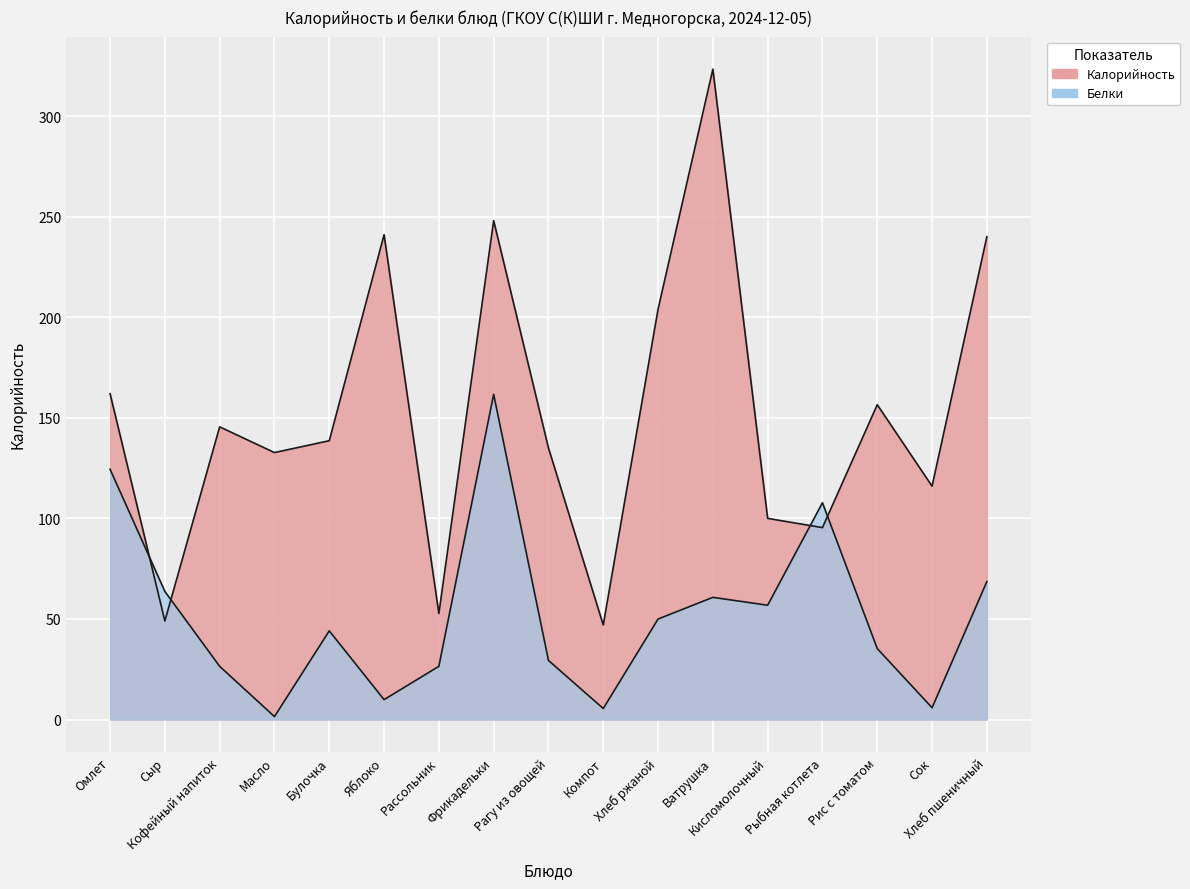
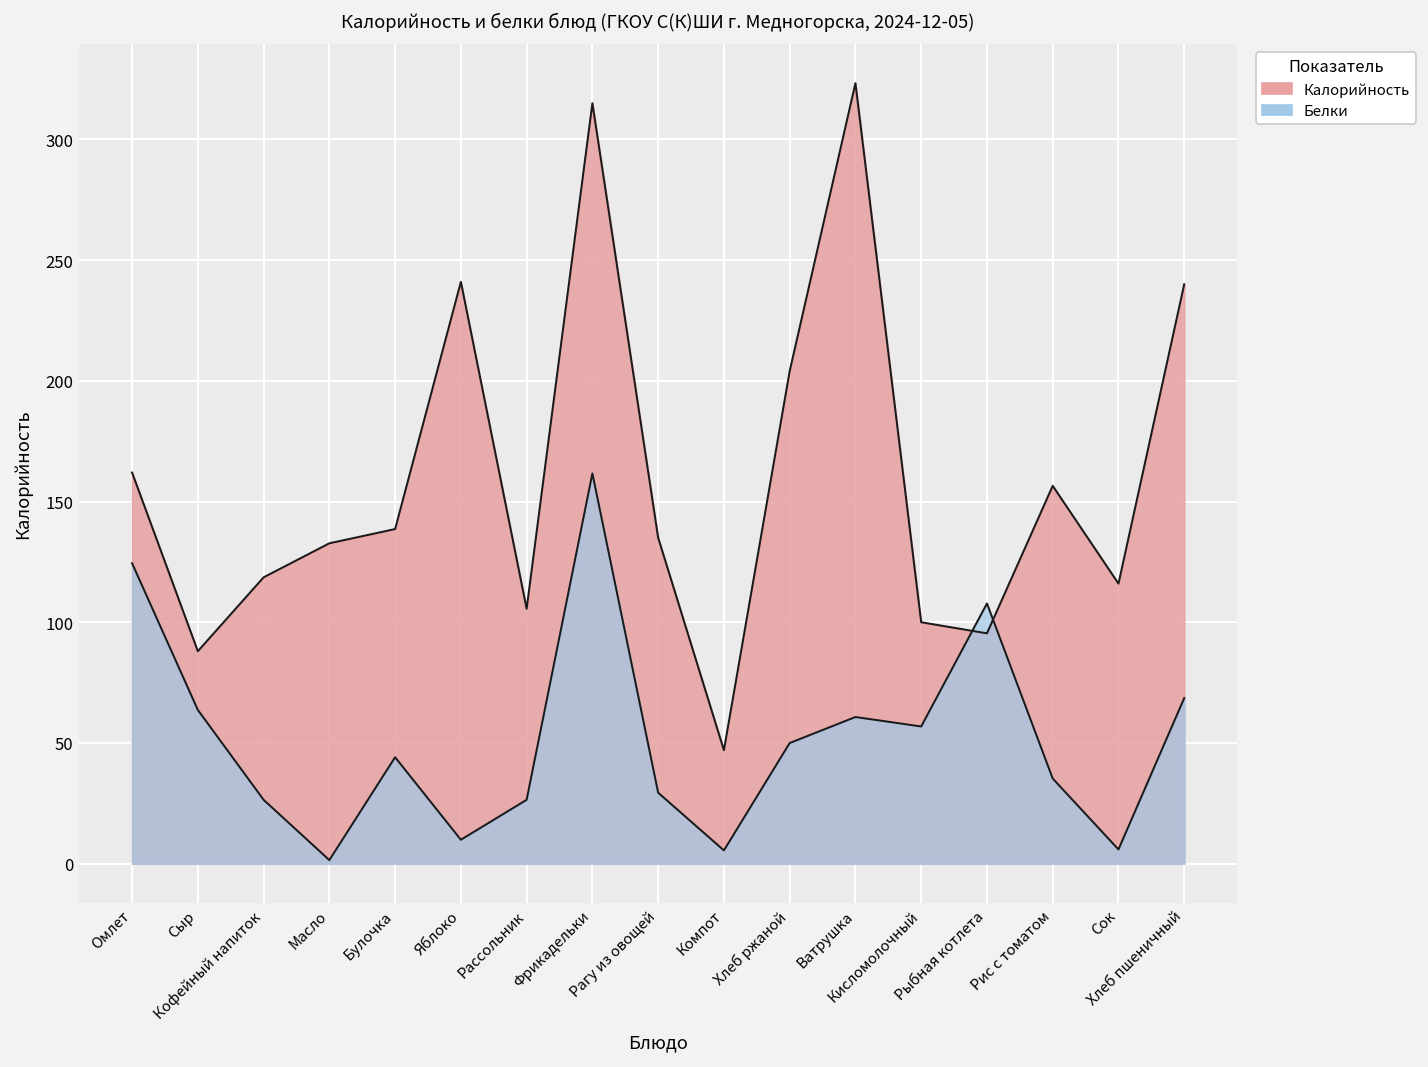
Калорийность, Сыр: 49 -> 88
Калорийность, Кофейный напиток: 146 -> 119
Калорийность, Рассольник: 53 -> 106
Калорийность, Фрикадельки: 248 -> 315
